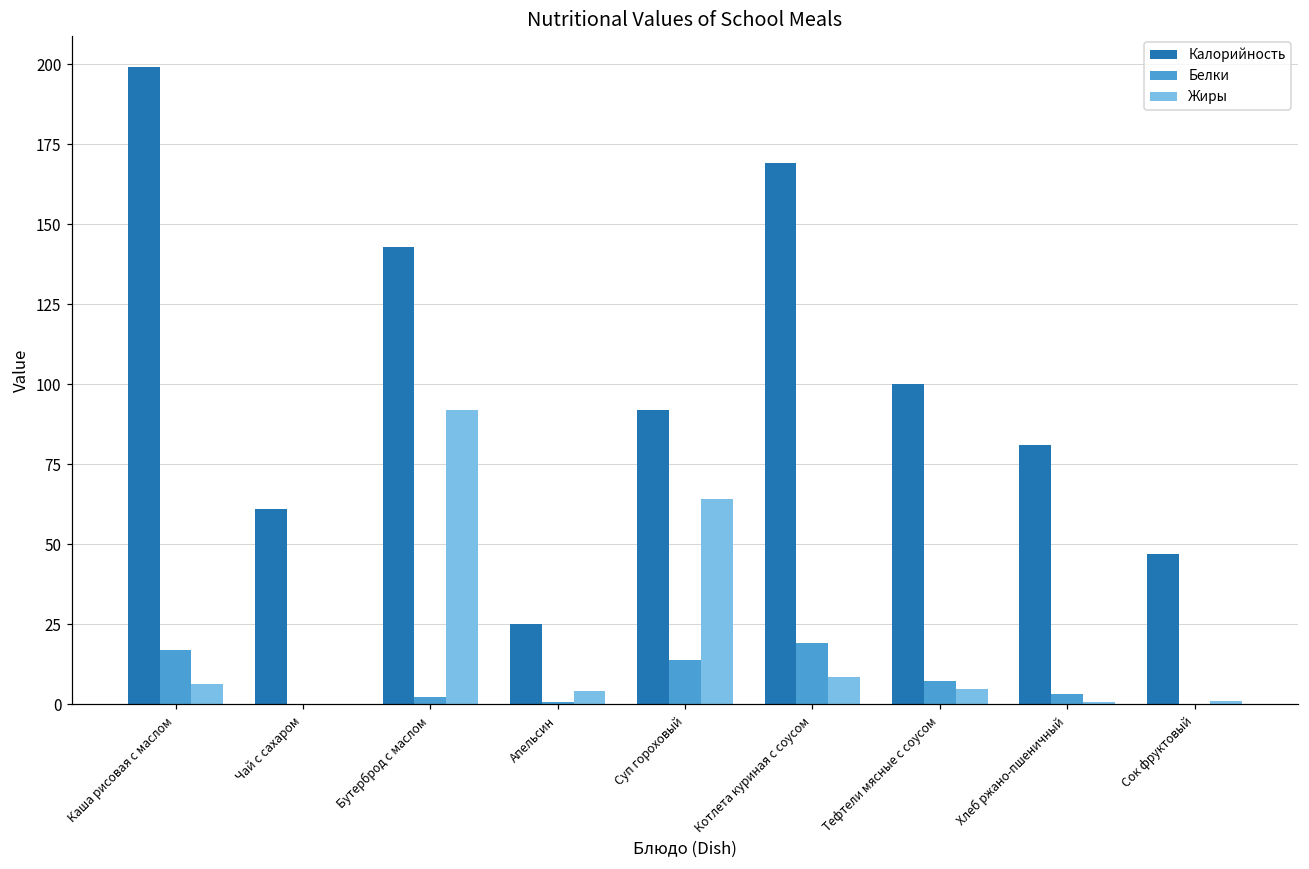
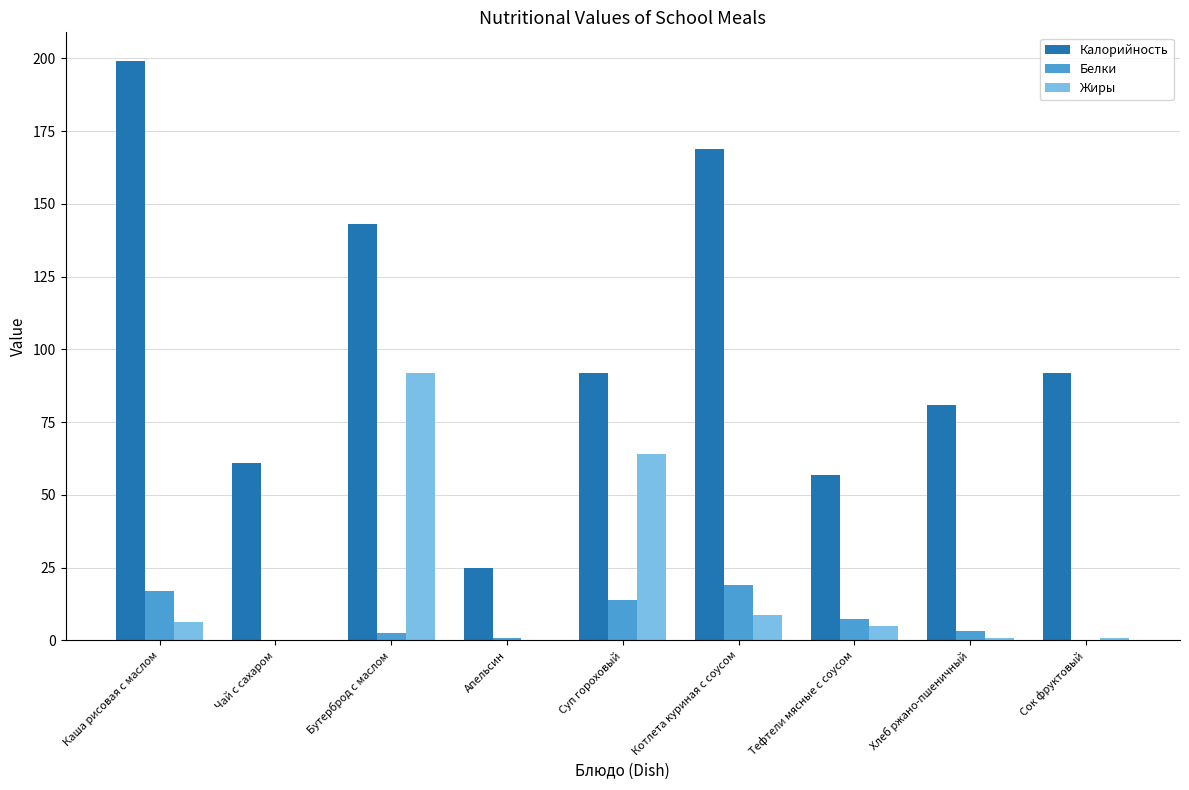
Жиры, Апельсин: 4 -> 0
Калорийность, Тефтели мясные с соусом: 100 -> 57
Калорийность, Сок фруктовый: 47 -> 92
